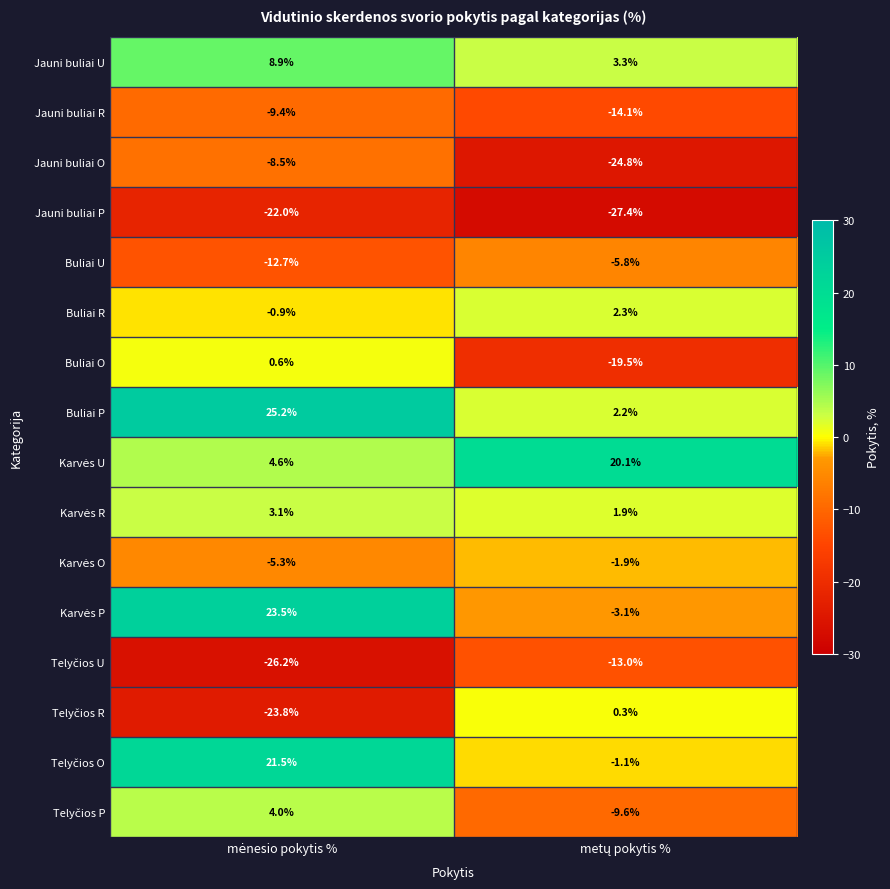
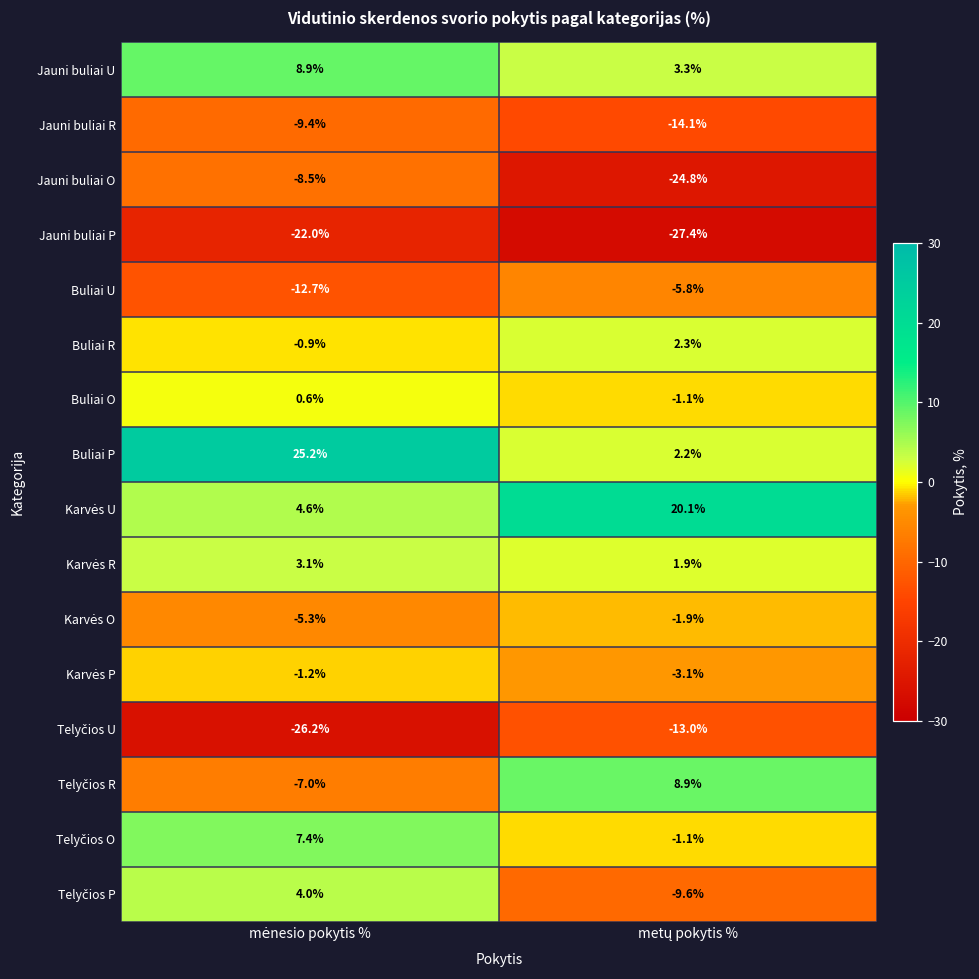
Buliai O, metų pokytis %: -19.5% -> -1.1%
Karvės P, mėnesio pokytis %: 23.5% -> -1.2%
Telyčios R, mėnesio pokytis %: -23.8% -> -7.0%
Telyčios R, metų pokytis %: 0.3% -> 8.9%
Telyčios O, mėnesio pokytis %: 21.5% -> 7.4%
